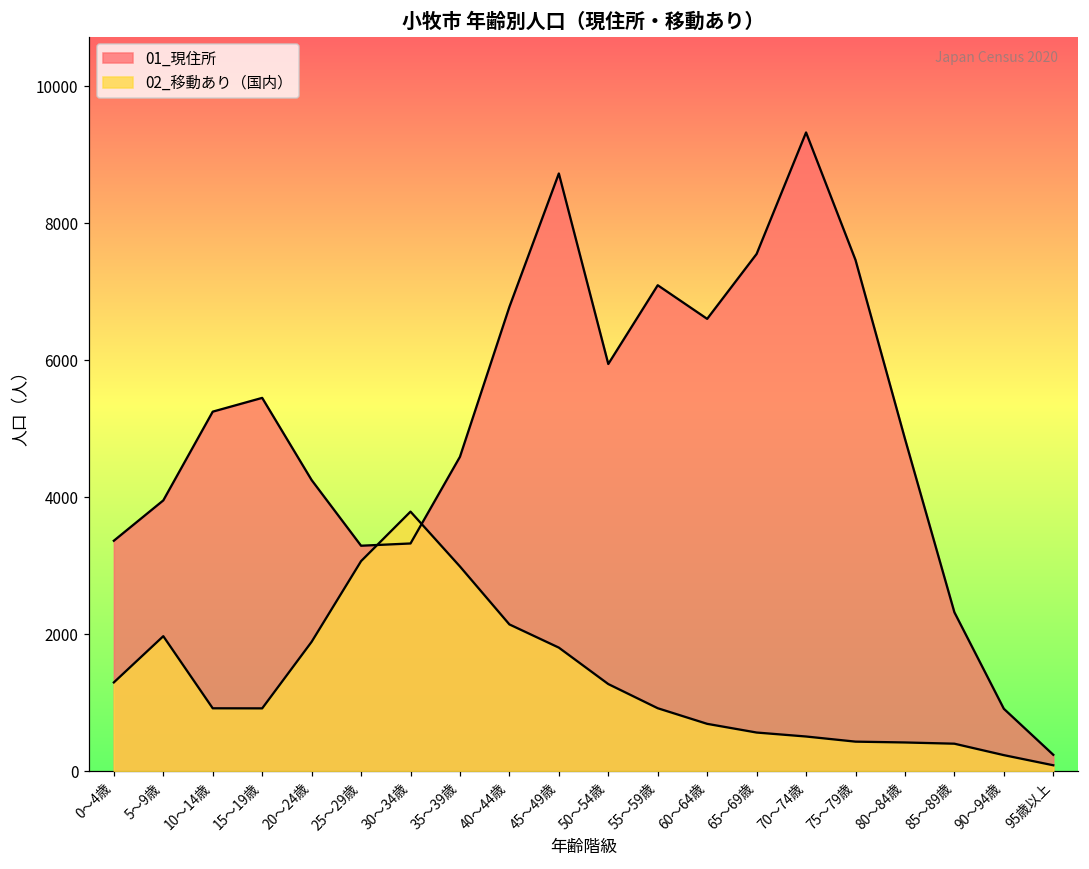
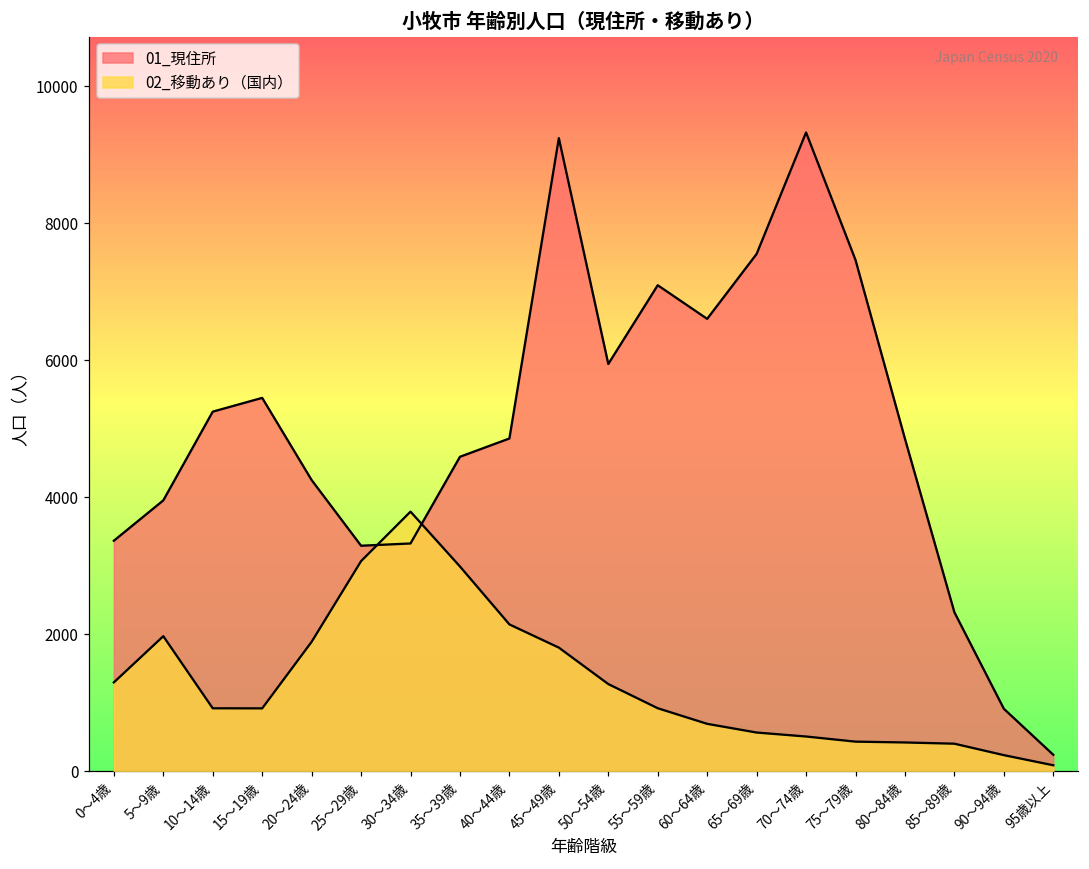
01_現住所, 40～44歳: 6800 -> 4900
01_現住所, 45～49歳: 8700 -> 9200
